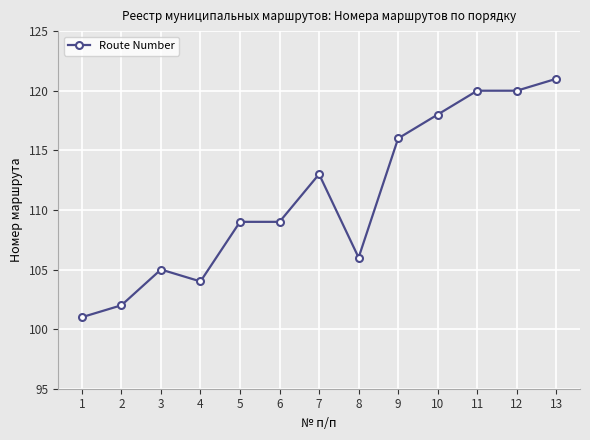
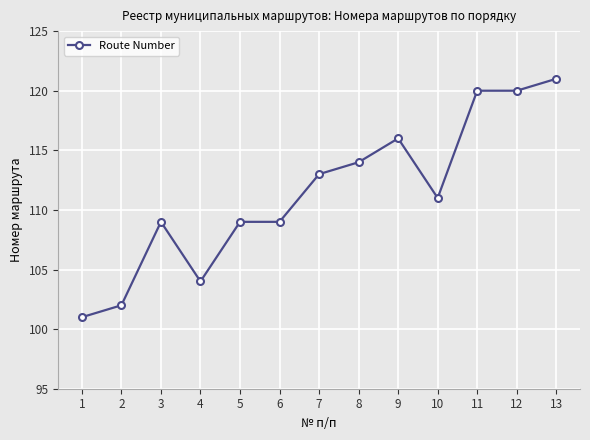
3: 105 -> 109
8: 106 -> 114
10: 118 -> 111
